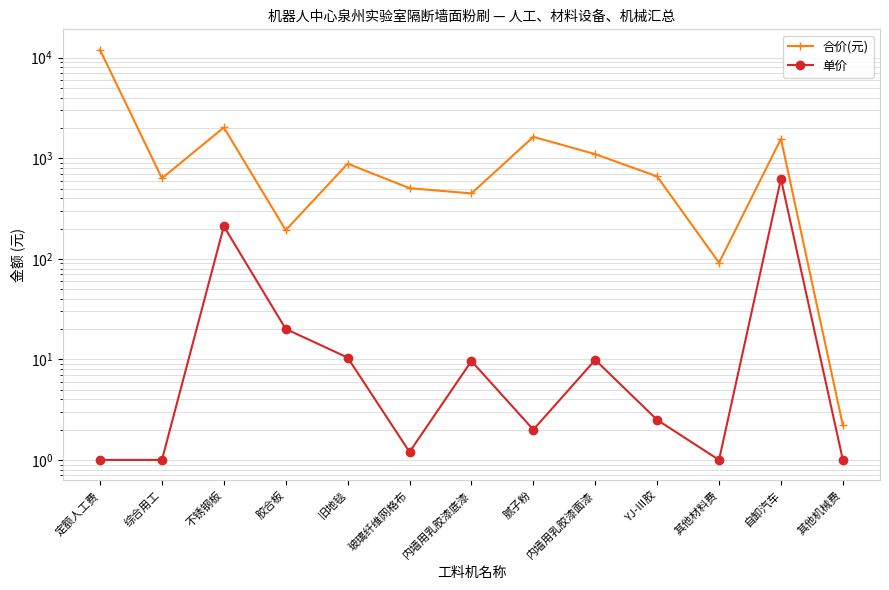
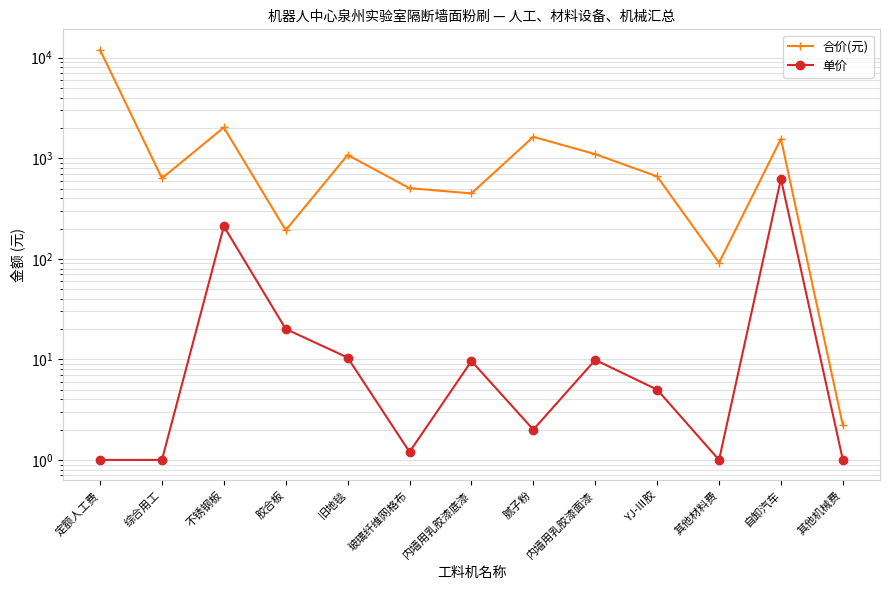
合价(元), 旧地毯: 900 -> 1100
单价, YJ-Ⅲ胶: 2.5 -> 5
